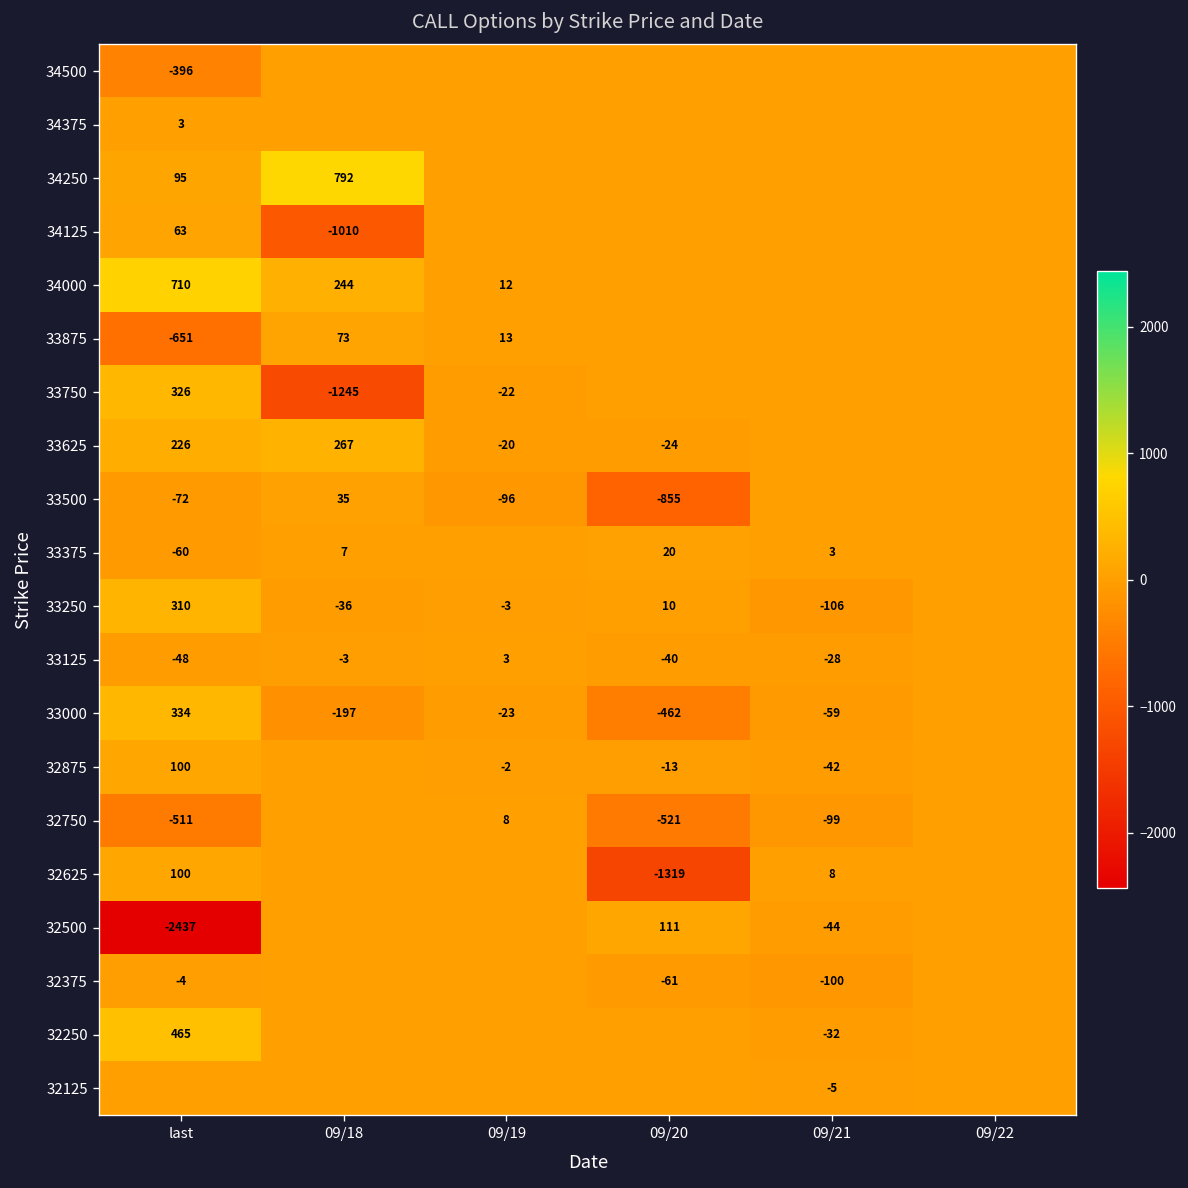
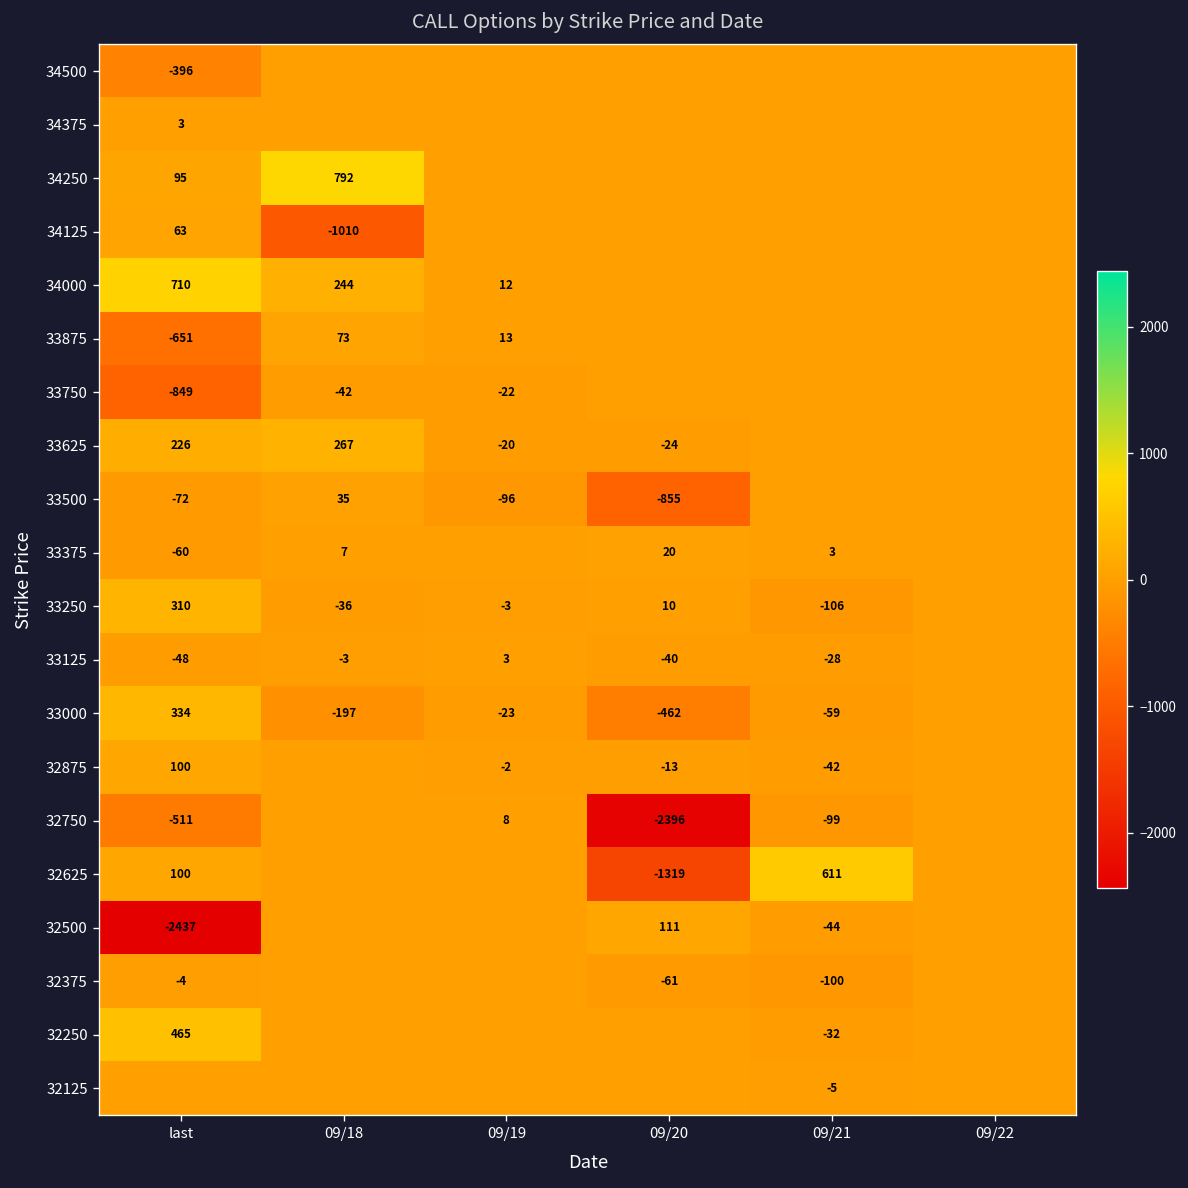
33750, last: 326 -> -849
33750, 09/18: -1245 -> -42
32750, 09/20: -521 -> -2396
32625, 09/21: 8 -> 611
